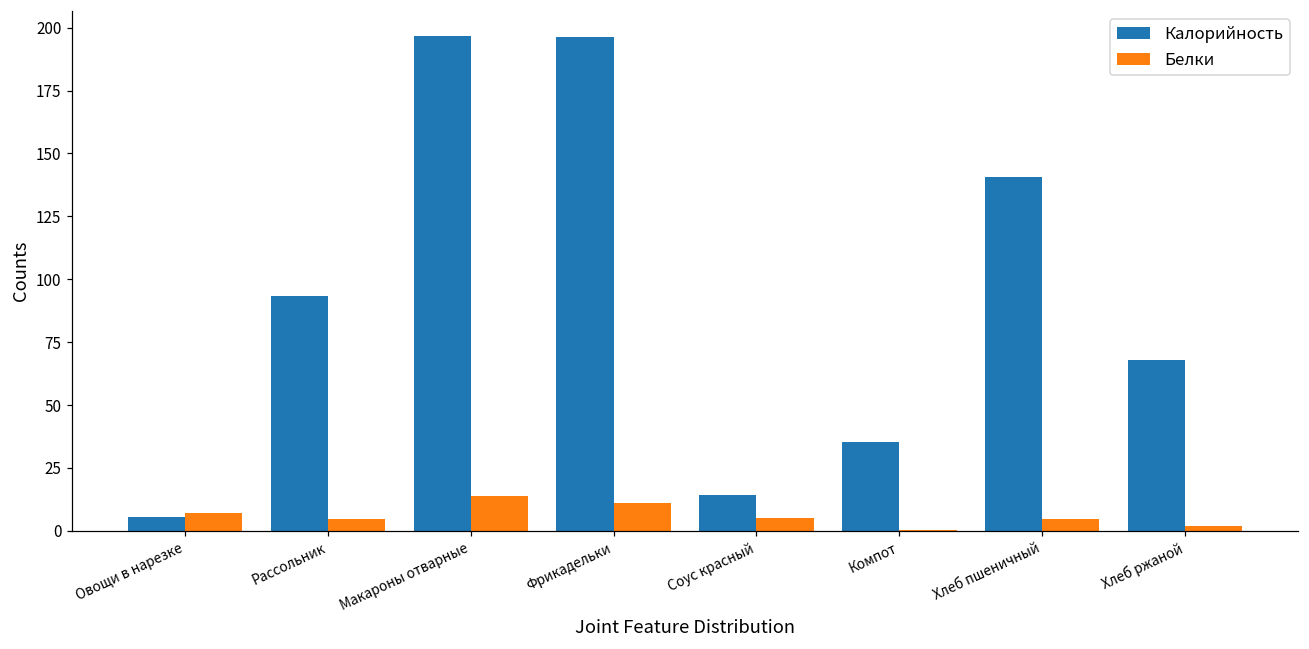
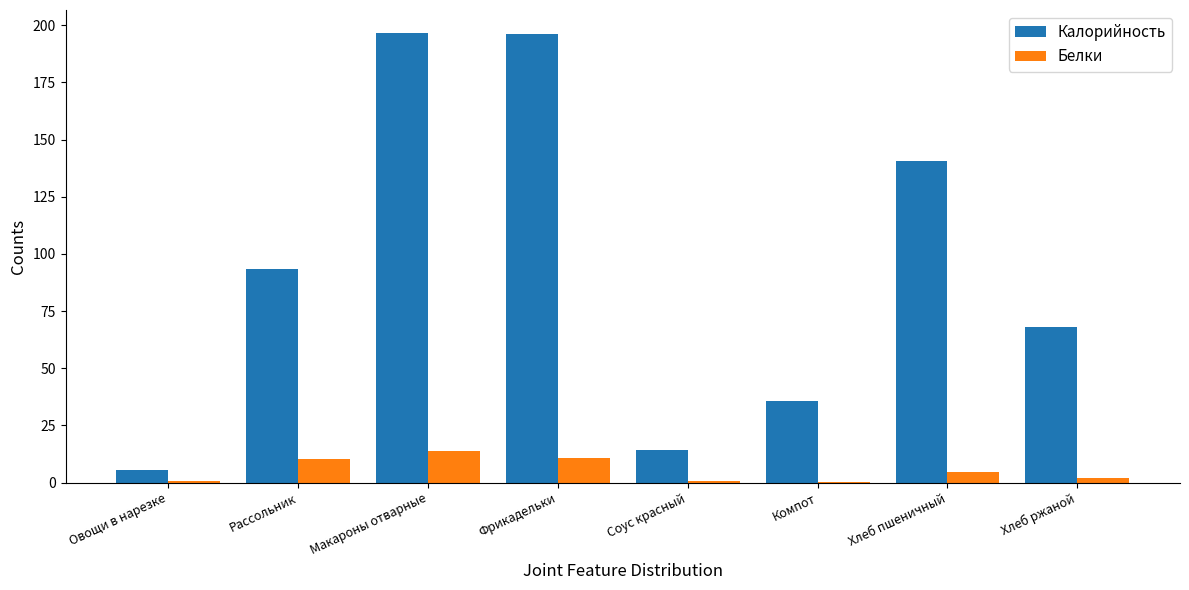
Белки, Овощи в нарезке: 7 -> 1
Белки, Рассольник: 5 -> 10
Белки, Соус красный: 5 -> 1
